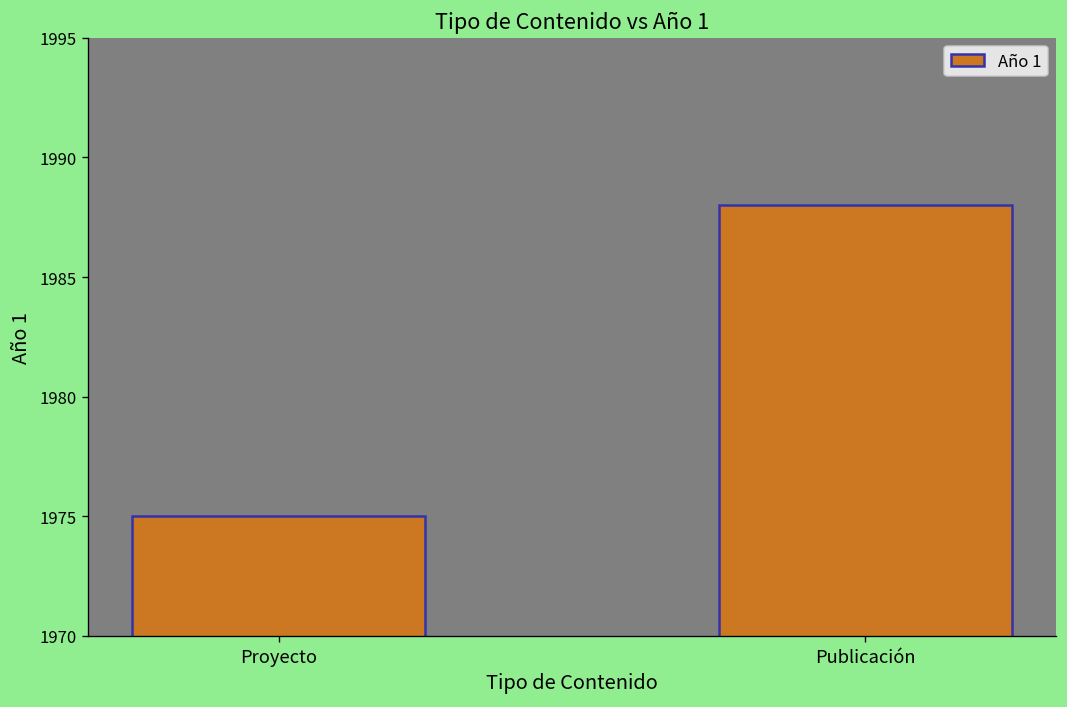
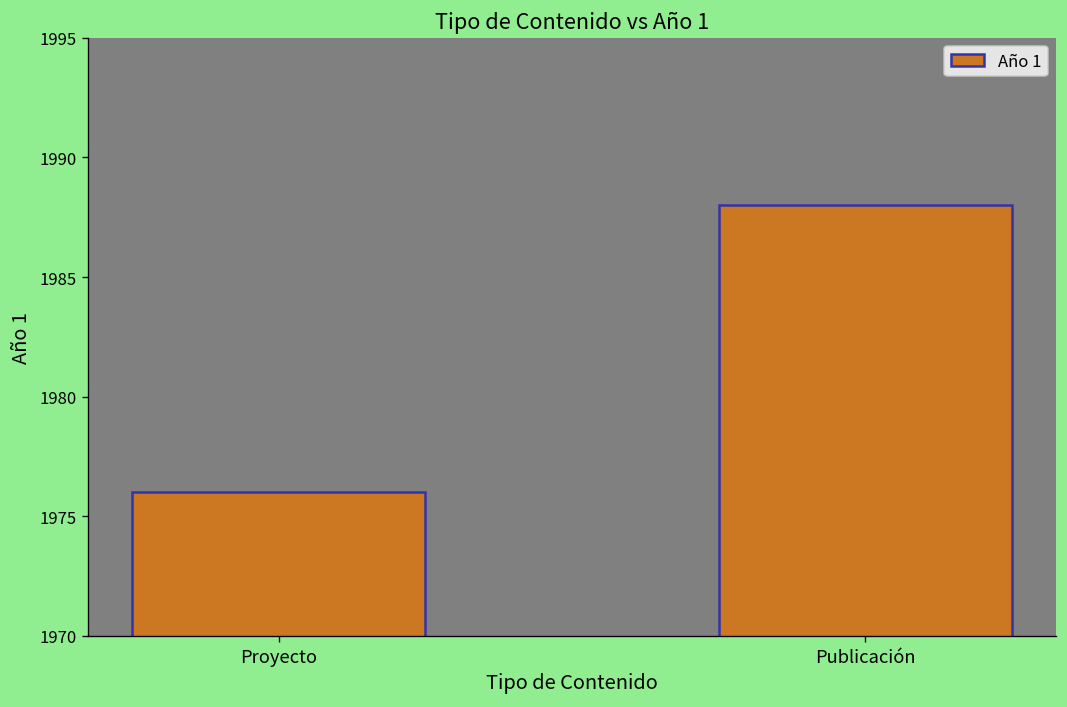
Proyecto: 1975 -> 1976
